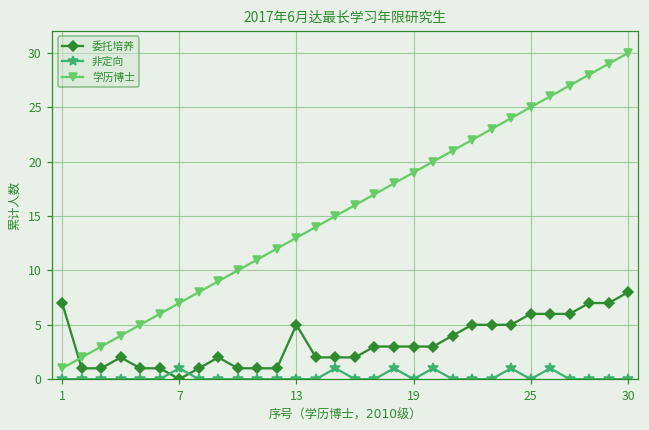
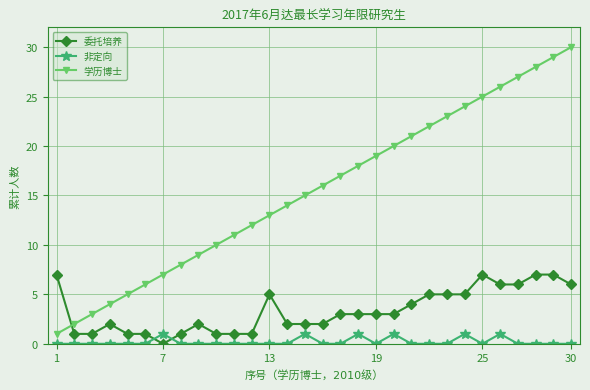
委托培养, 25: 6 -> 7
委托培养, 30: 8 -> 6
